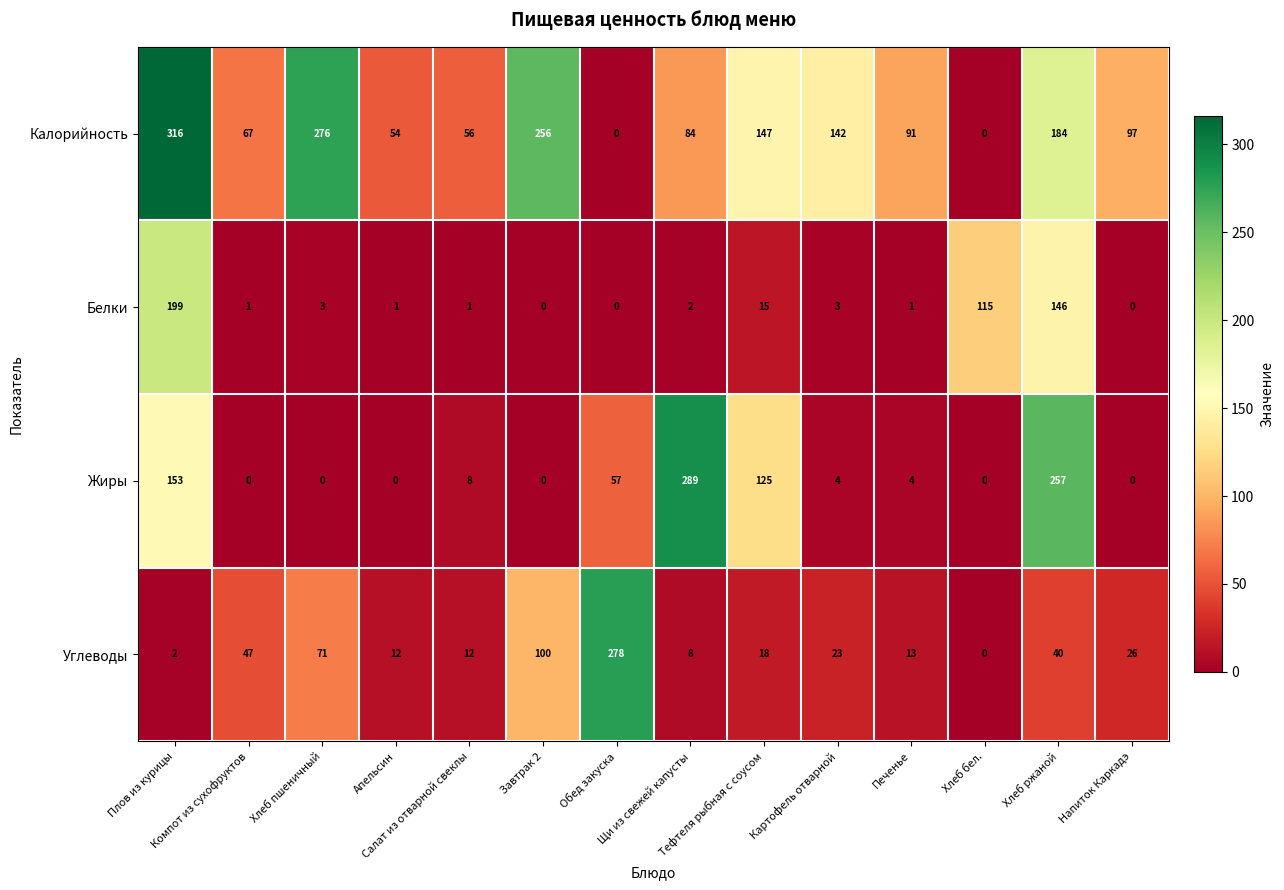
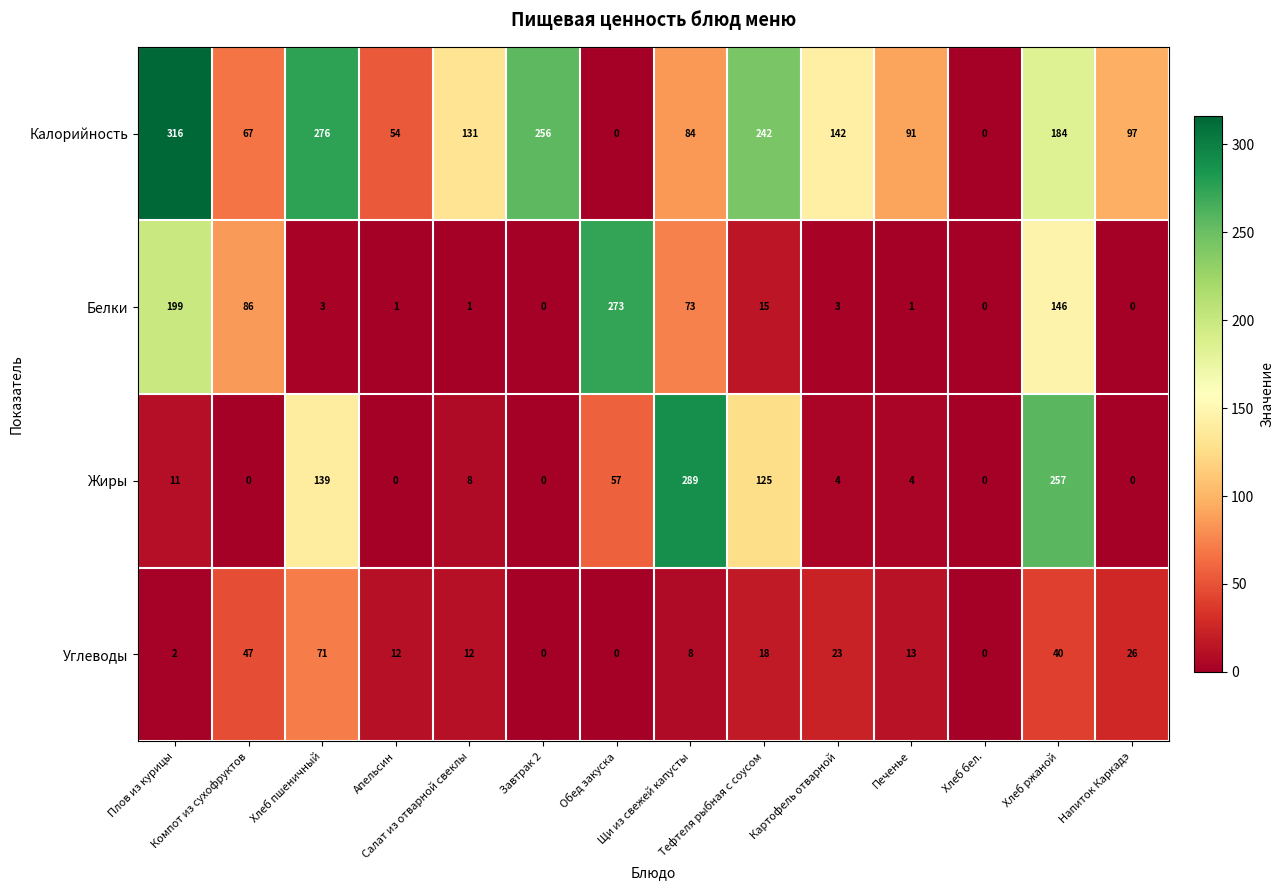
Калорийность, Салат из отварной свеклы: 56 -> 131
Калорийность, Тефтеля рыбная с соусом: 147 -> 242
Белки, Компот из сухофруктов: 1 -> 86
Белки, Обед закуска: 0 -> 273
Белки, Щи из свежей капусты: 2 -> 73
Белки, Хлеб бел.: 115 -> 0
Жиры, Плов из курицы: 153 -> 11
Жиры, Хлеб пшеничный: 0 -> 139
Углеводы, Завтрак 2: 100 -> 0
Углеводы, Обед закуска: 278 -> 0
